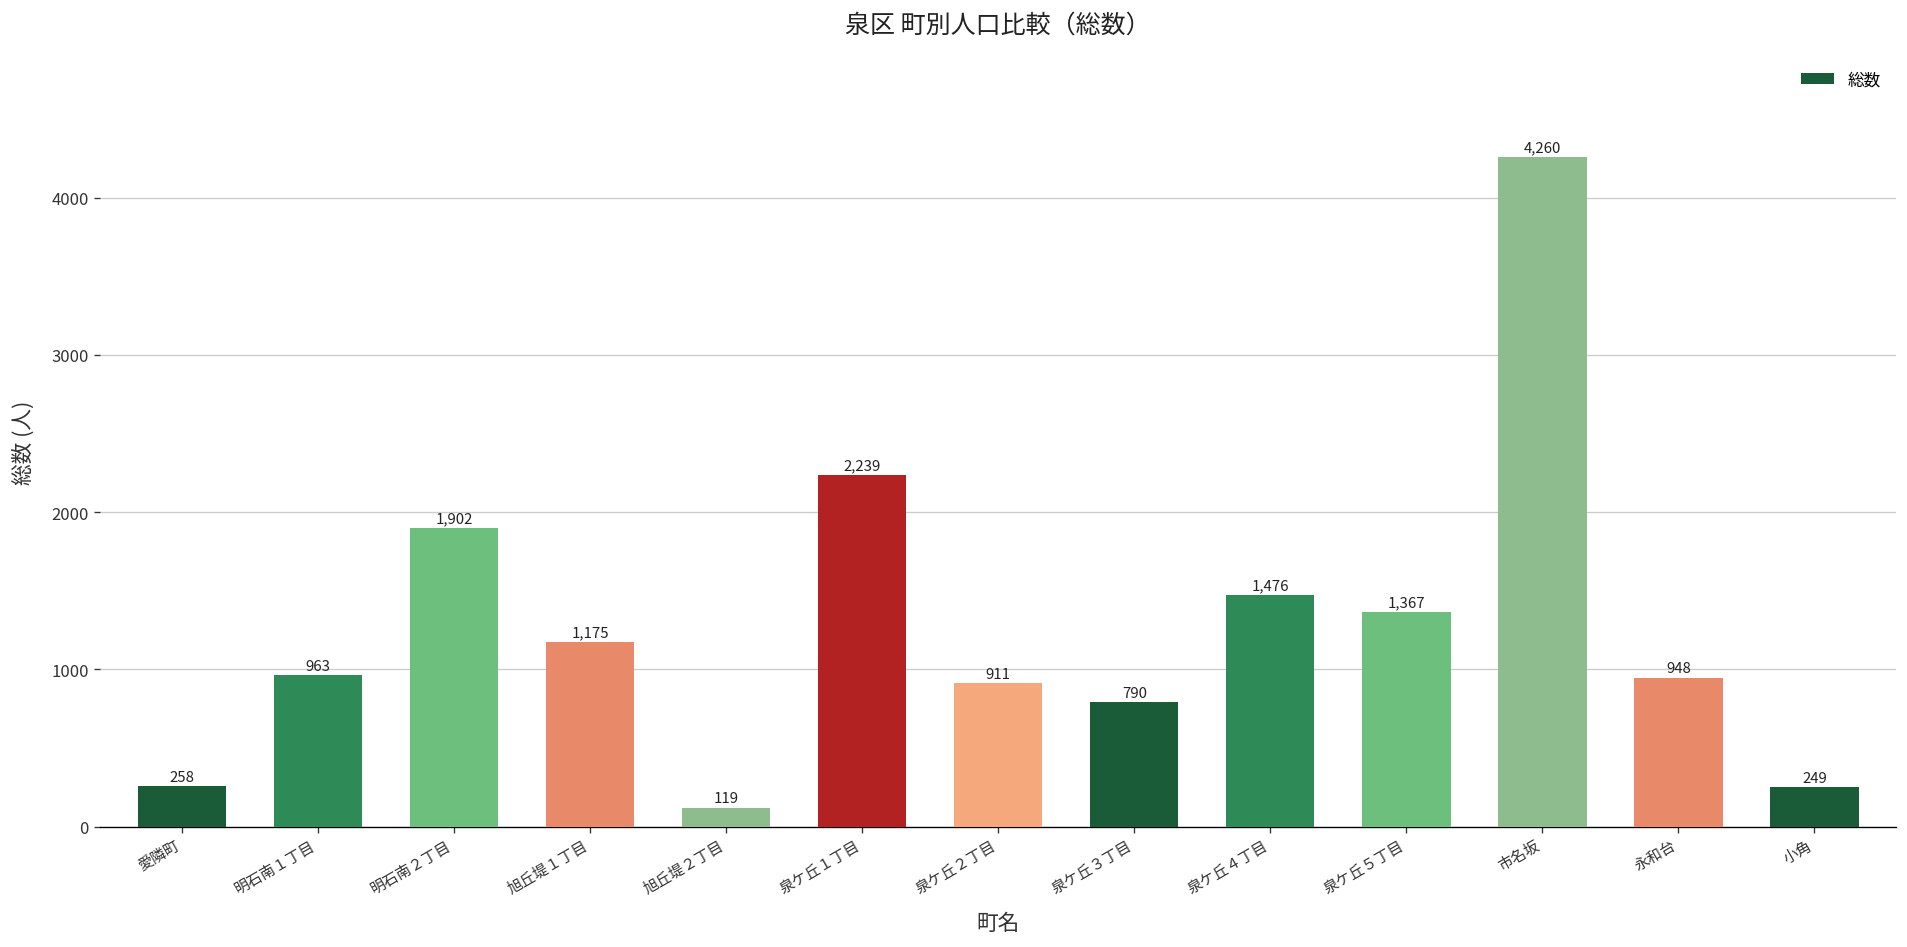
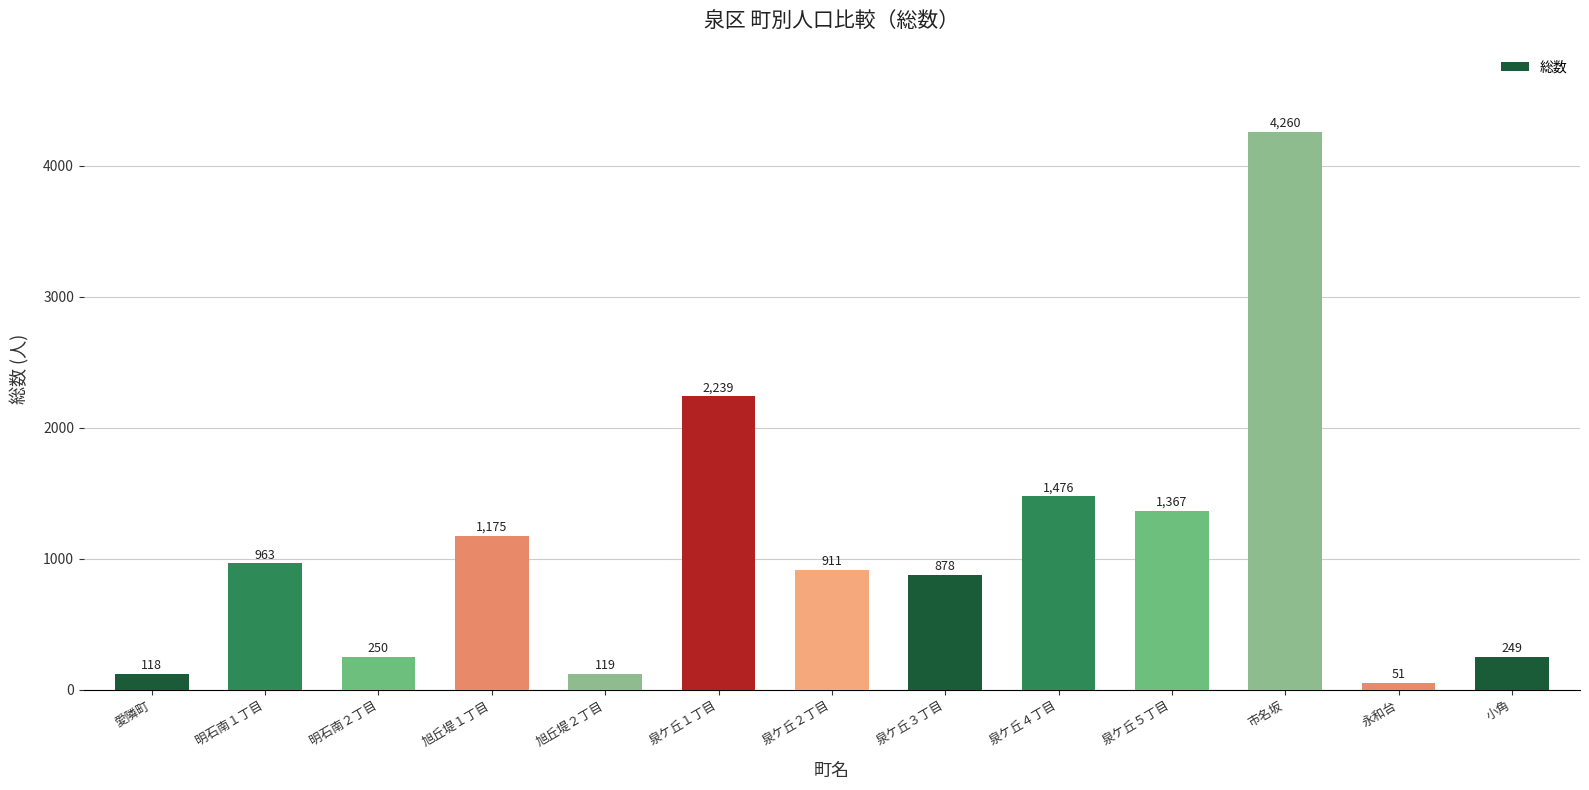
愛隣町: 258 -> 118
明石南２丁目: 1,902 -> 250
泉ケ丘３丁目: 790 -> 878
永和台: 948 -> 51
